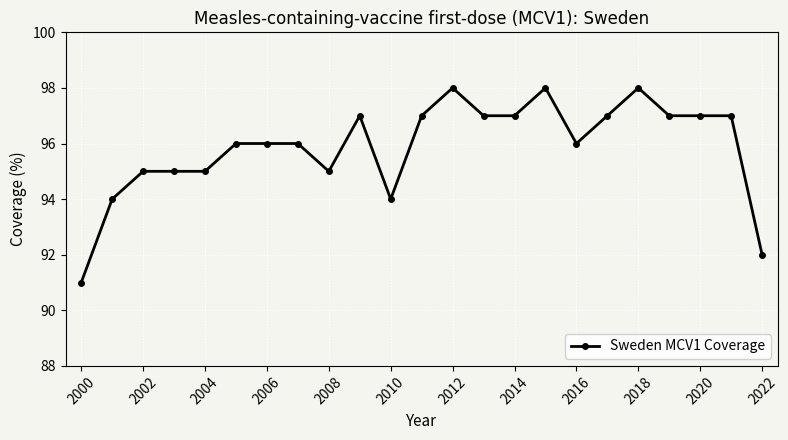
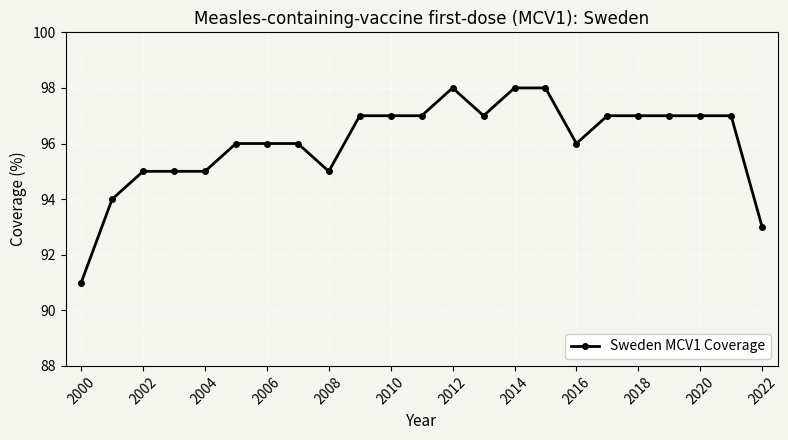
2010: 94 -> 97
2014: 97 -> 98
2018: 98 -> 97
2022: 92 -> 93
